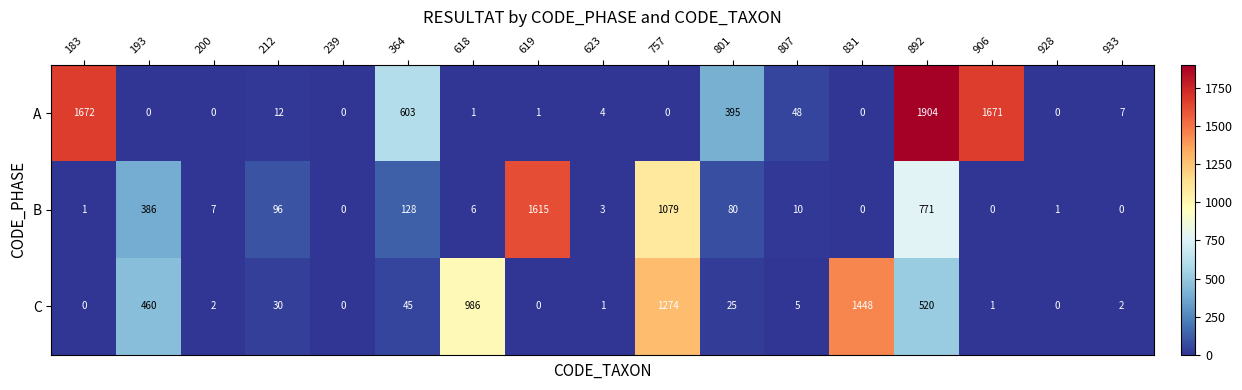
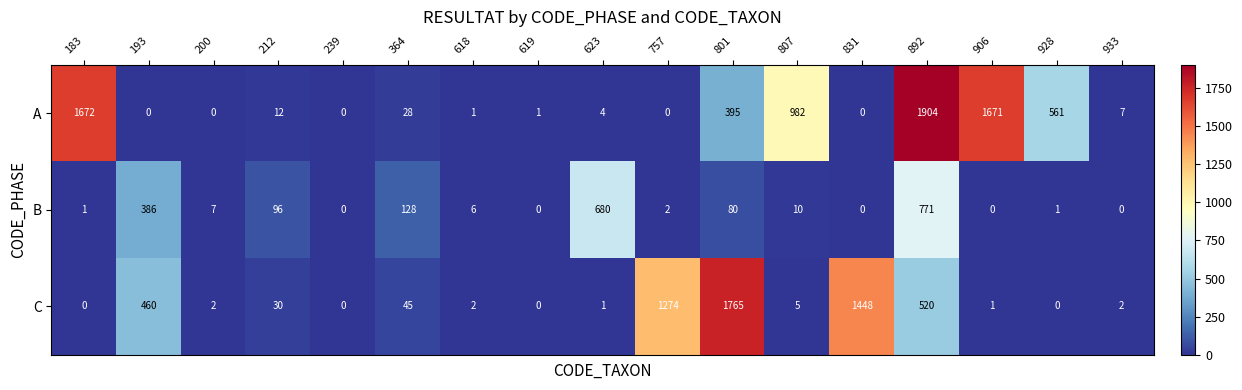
A, 364: 603 -> 28
A, 807: 48 -> 982
A, 928: 0 -> 561
B, 619: 1615 -> 0
B, 623: 3 -> 680
B, 757: 1079 -> 2
C, 618: 986 -> 2
C, 801: 25 -> 1765
